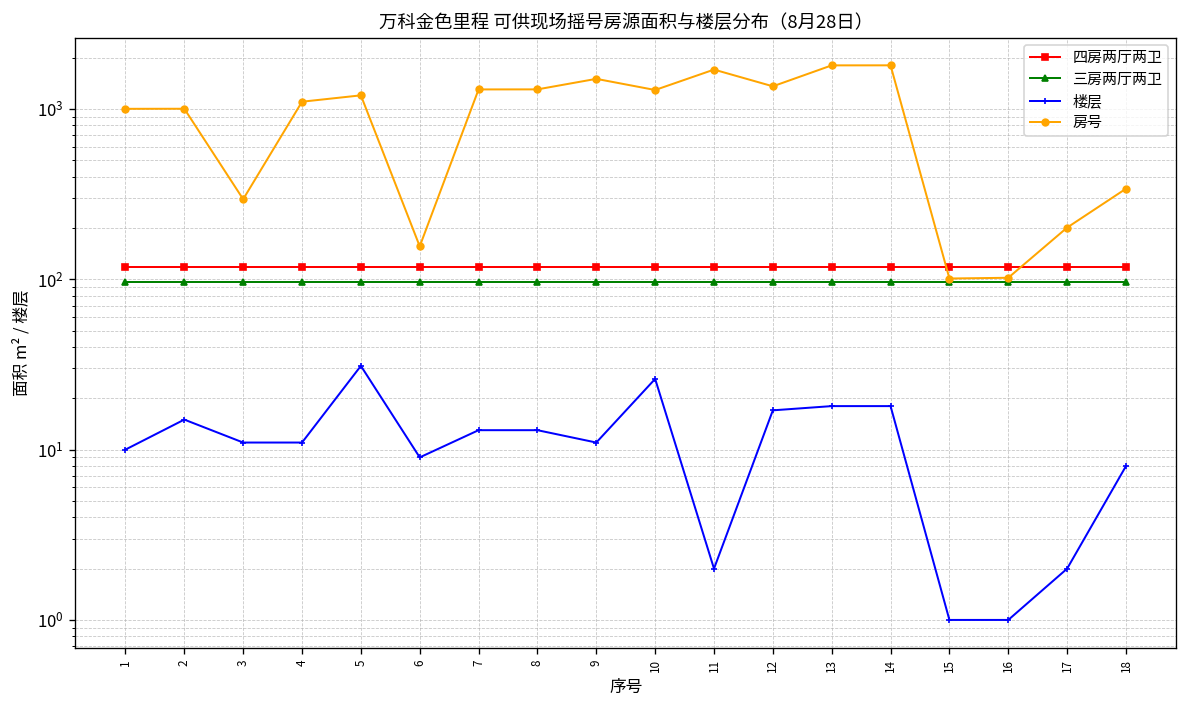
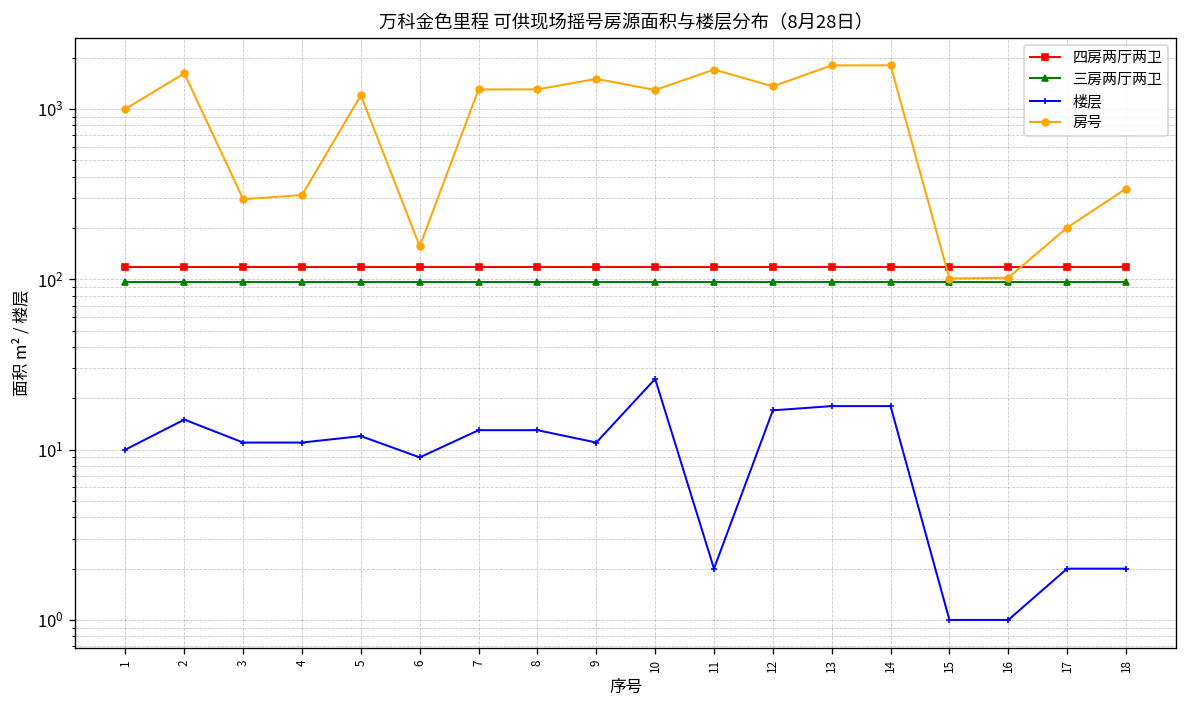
房号, 2: 1000 -> 1600
房号, 4: 1100 -> 310
楼层, 5: 31 -> 12
楼层, 18: 8 -> 2
